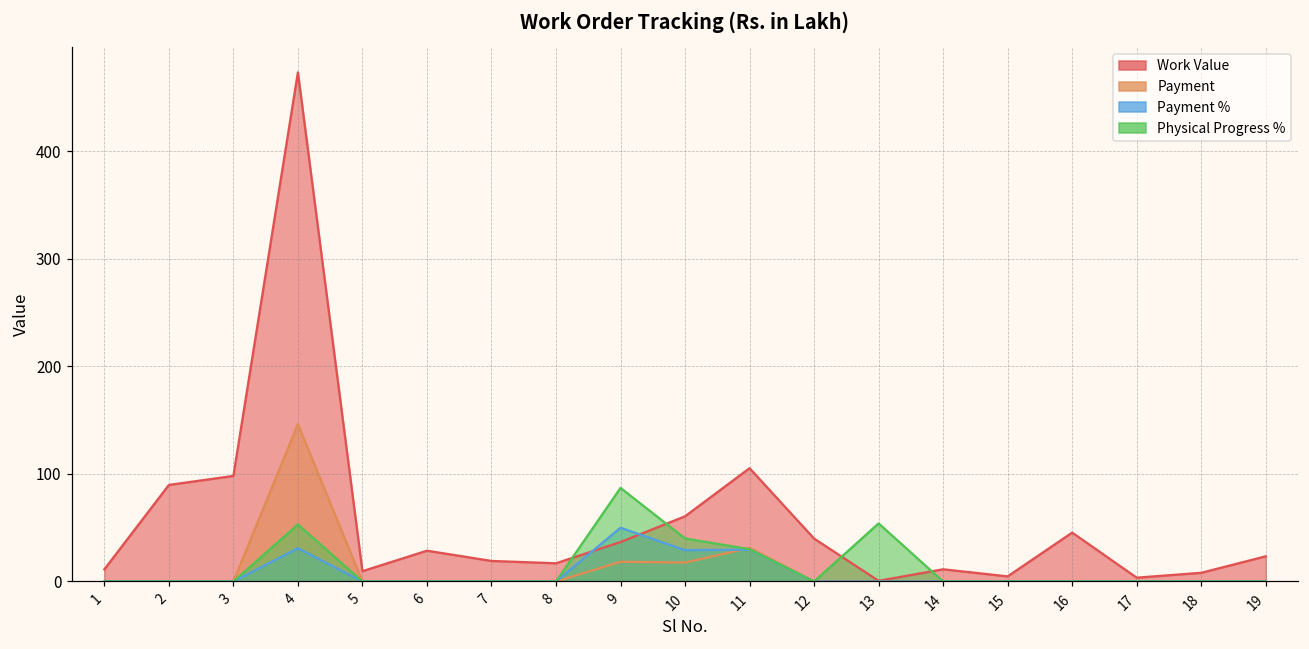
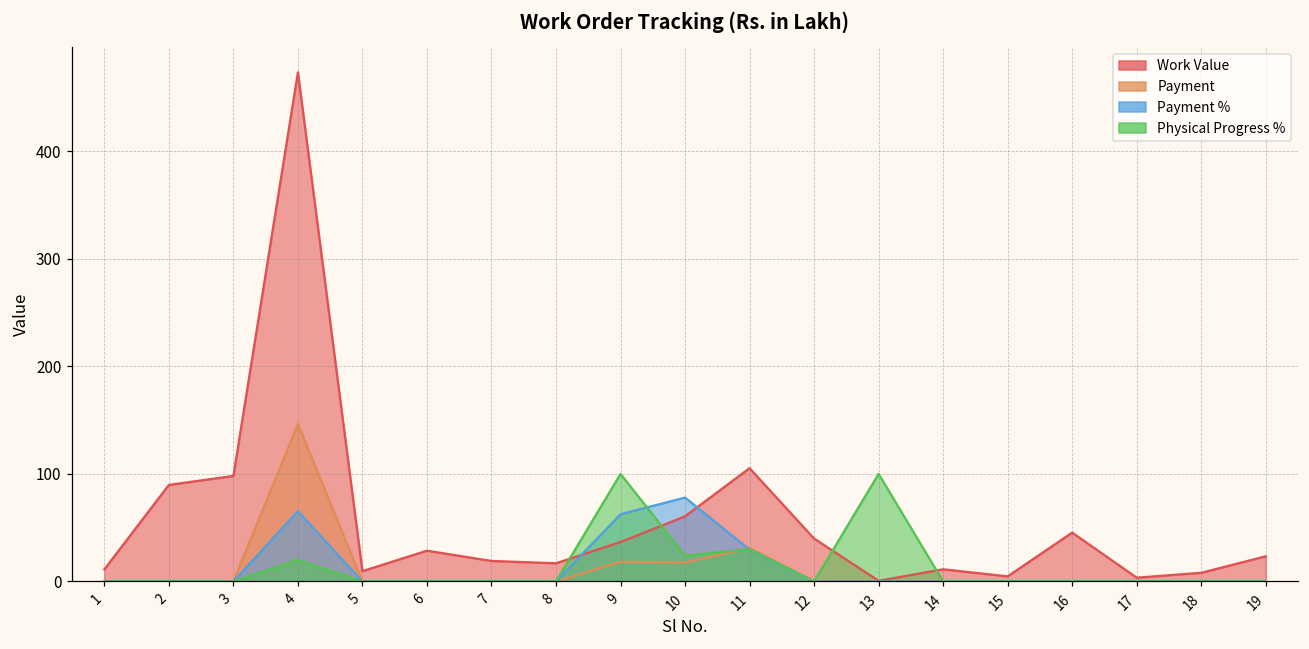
Payment %, 4: 30 -> 70
Physical Progress %, 4: 50 -> 20
Payment %, 9: 50 -> 60
Physical Progress %, 9: 90 -> 100
Payment %, 10: 30 -> 80
Physical Progress %, 10: 40 -> 20
Physical Progress %, 13: 50 -> 100
